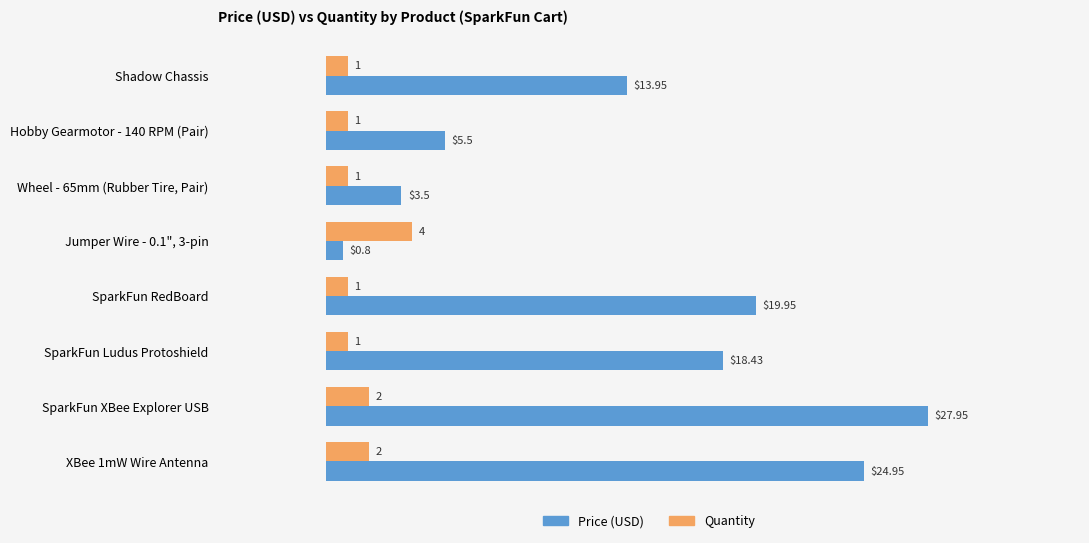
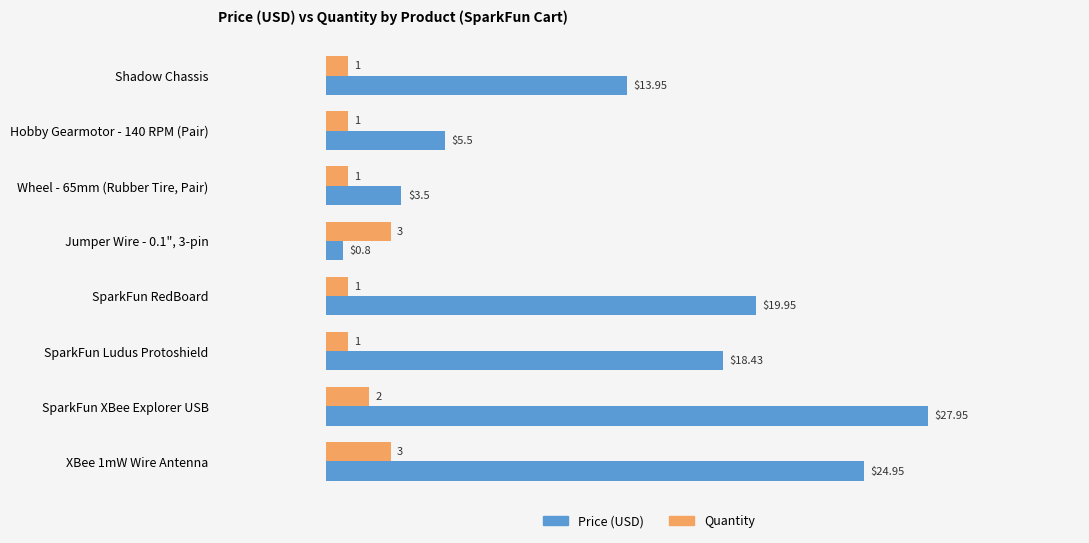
Quantity, Jumper Wire - 0.1", 3-pin: 4 -> 3
Quantity, XBee 1mW Wire Antenna: 2 -> 3
